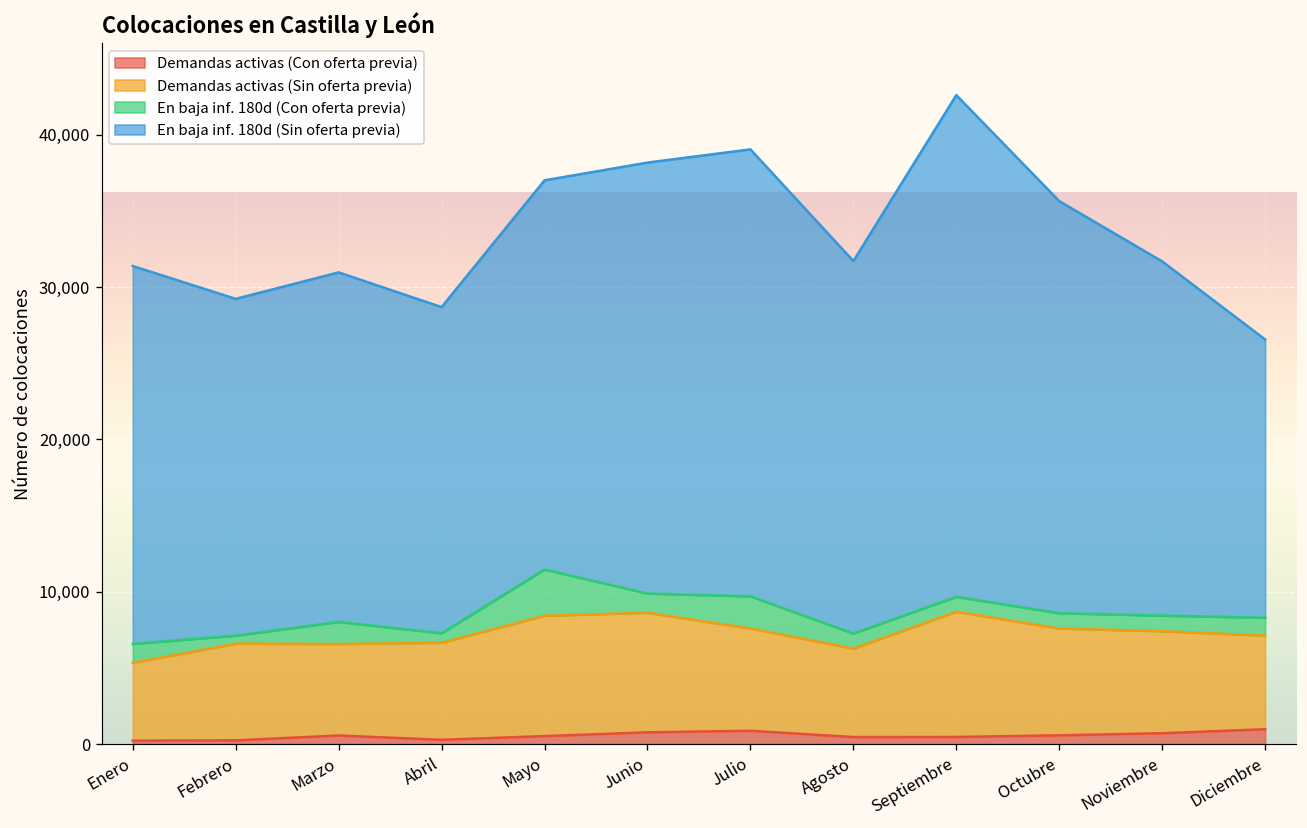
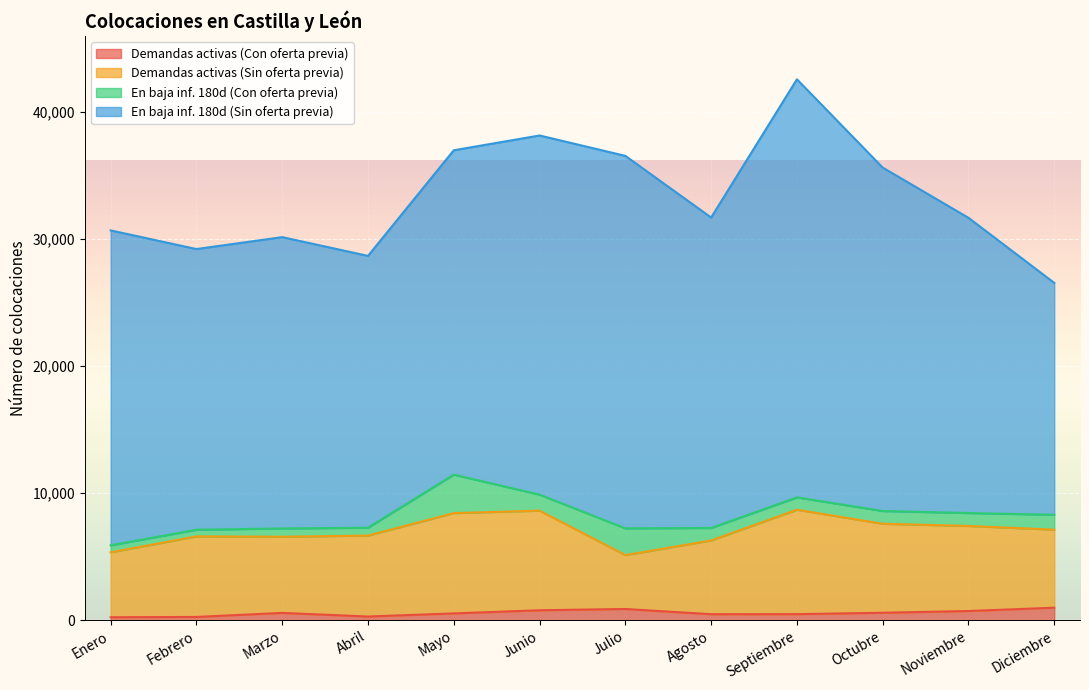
En baja inf. 180d (Con oferta previa), Enero: 1,200 -> 600
En baja inf. 180d (Con oferta previa), Marzo: 1,400 -> 700
Demandas activas (Sin oferta previa), Julio: 6,700 -> 4,200
